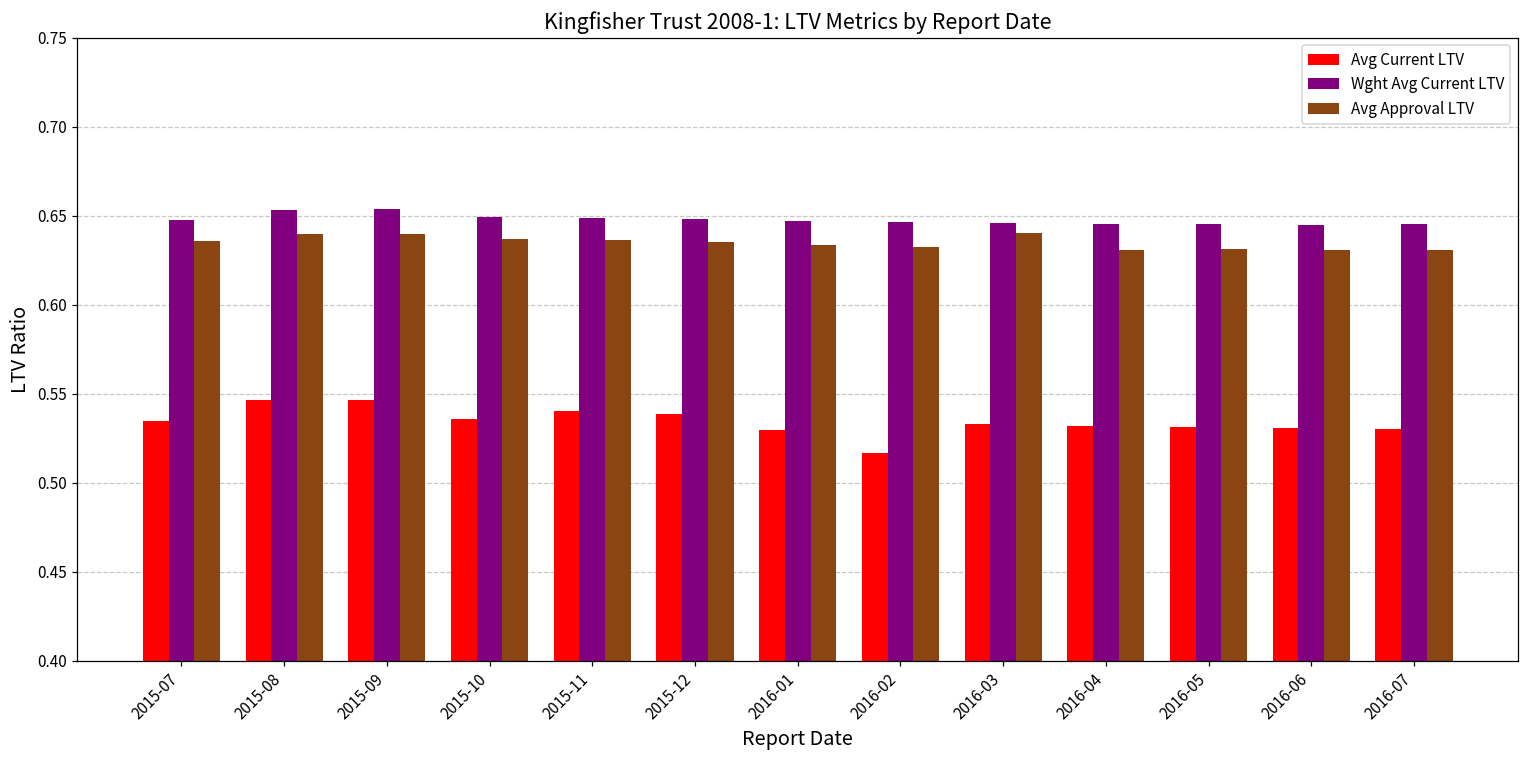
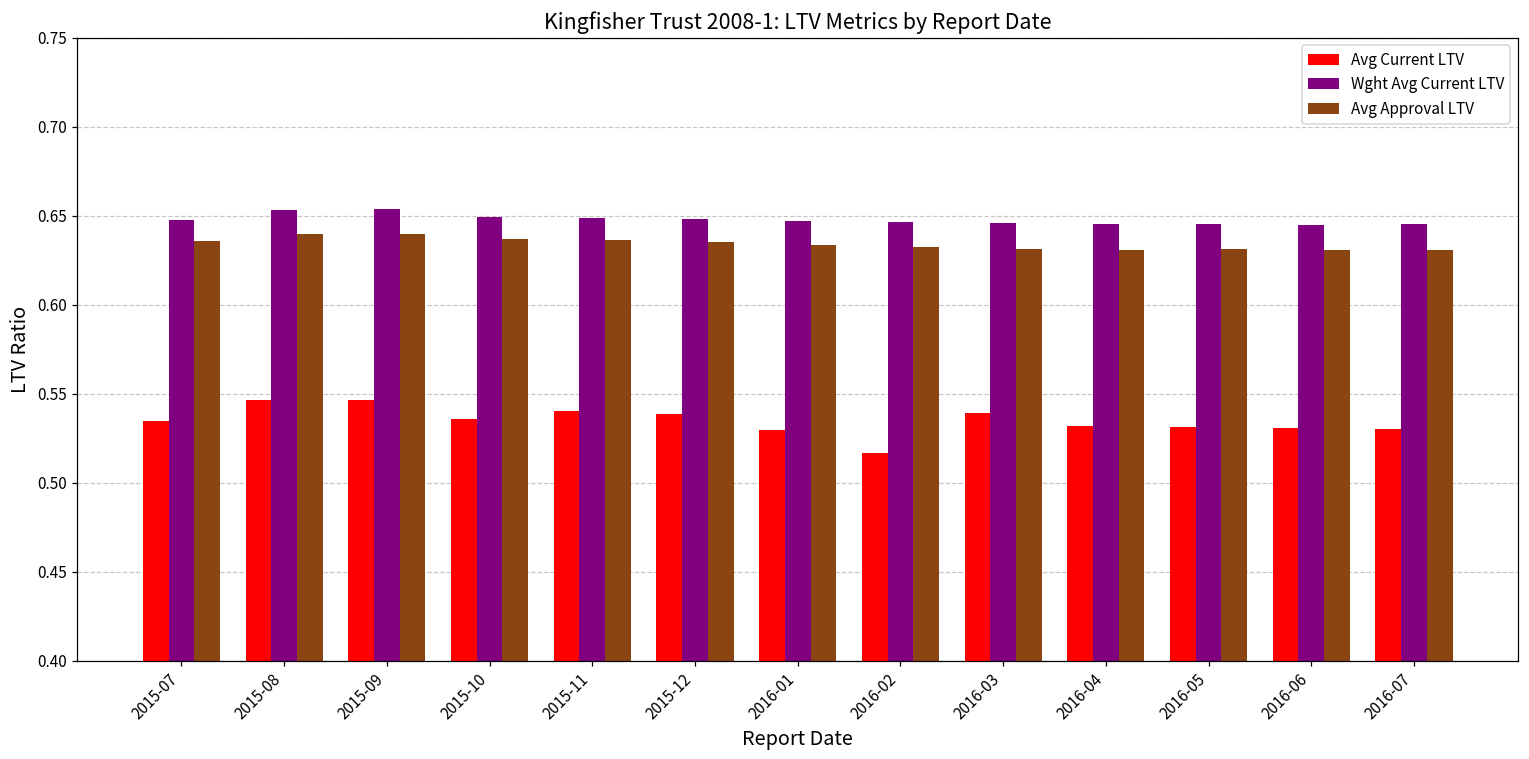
Avg Current LTV, 2016-03: 0.533 -> 0.539
Avg Approval LTV, 2016-03: 0.640 -> 0.631
